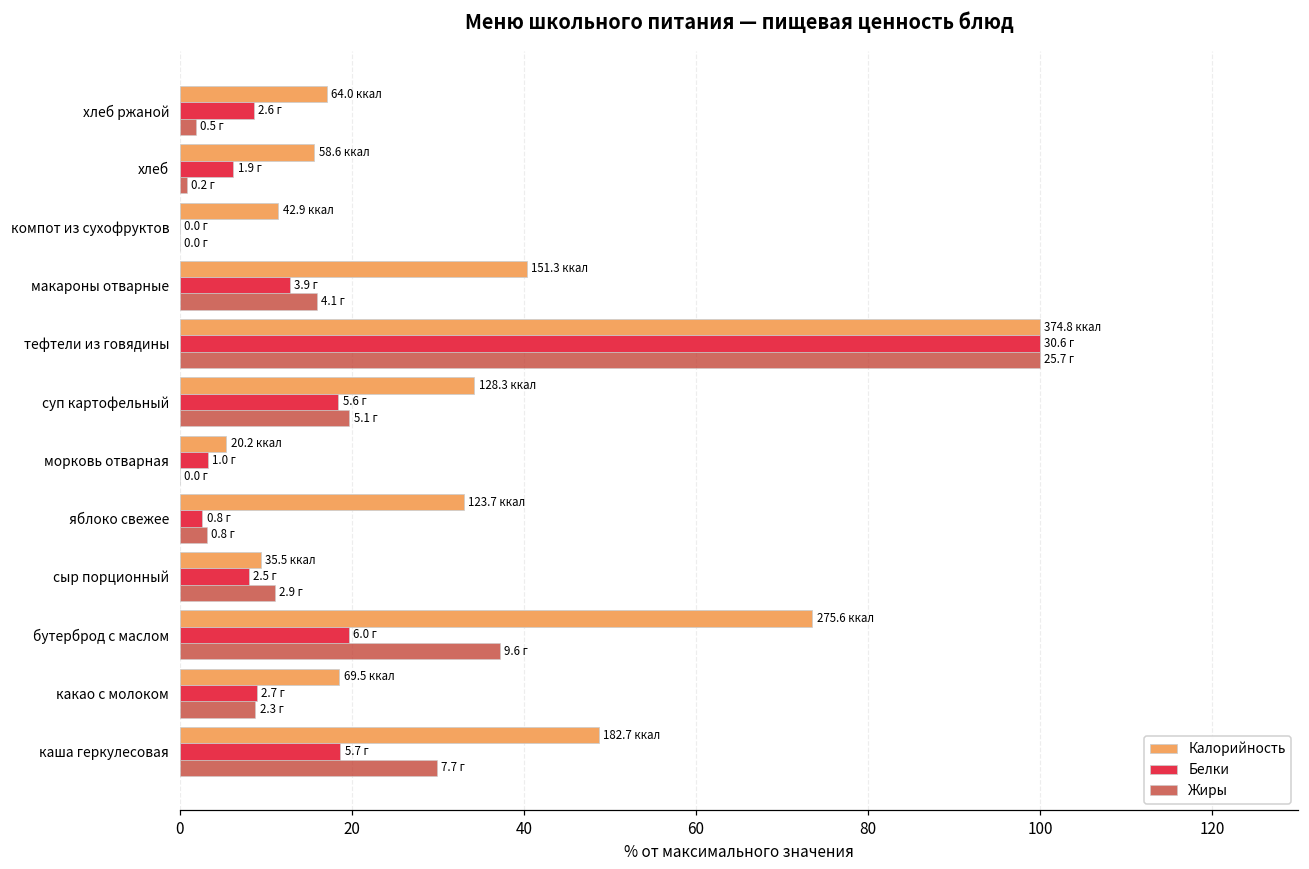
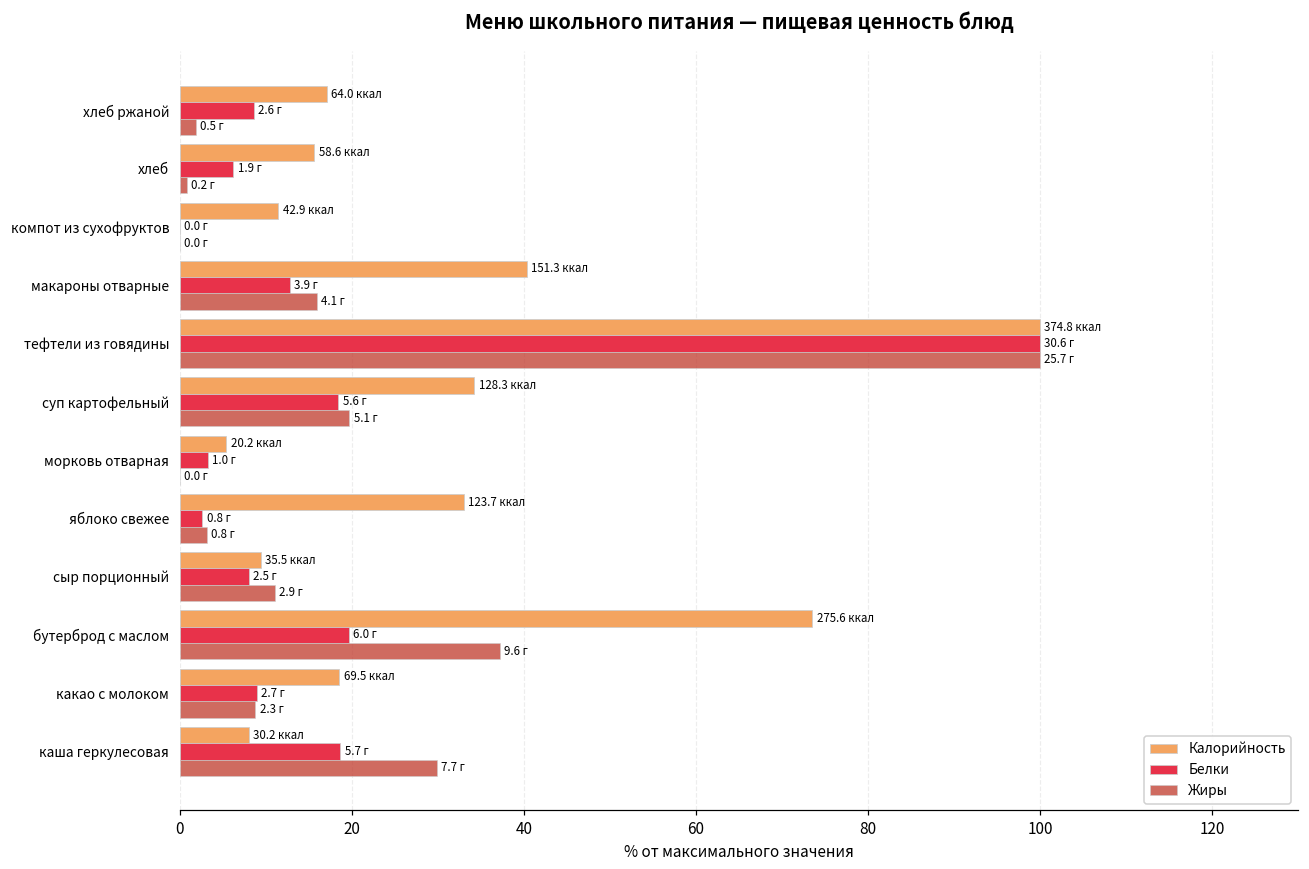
Калорийность, каша геркулесовая: 182.7 -> 30.2
